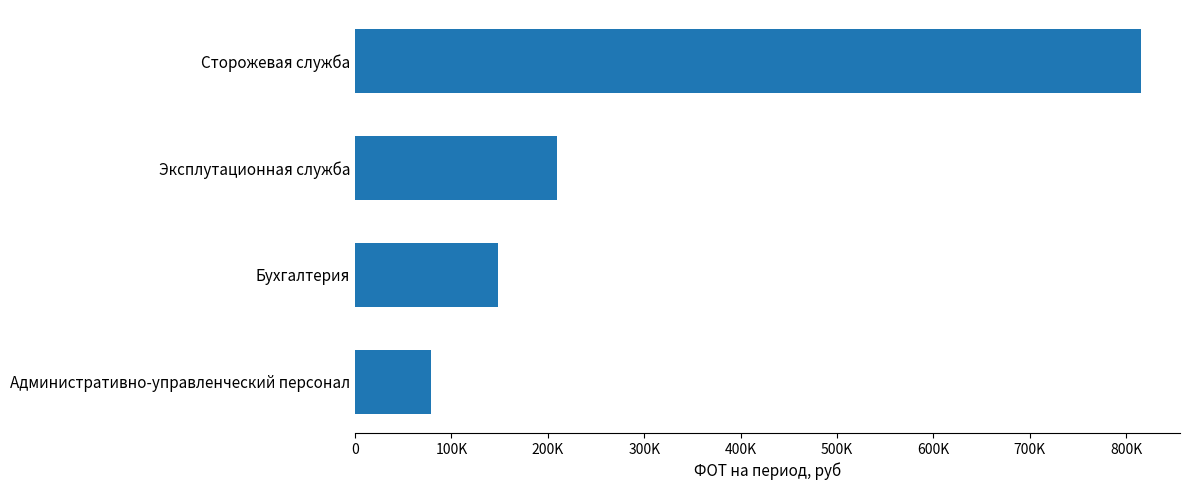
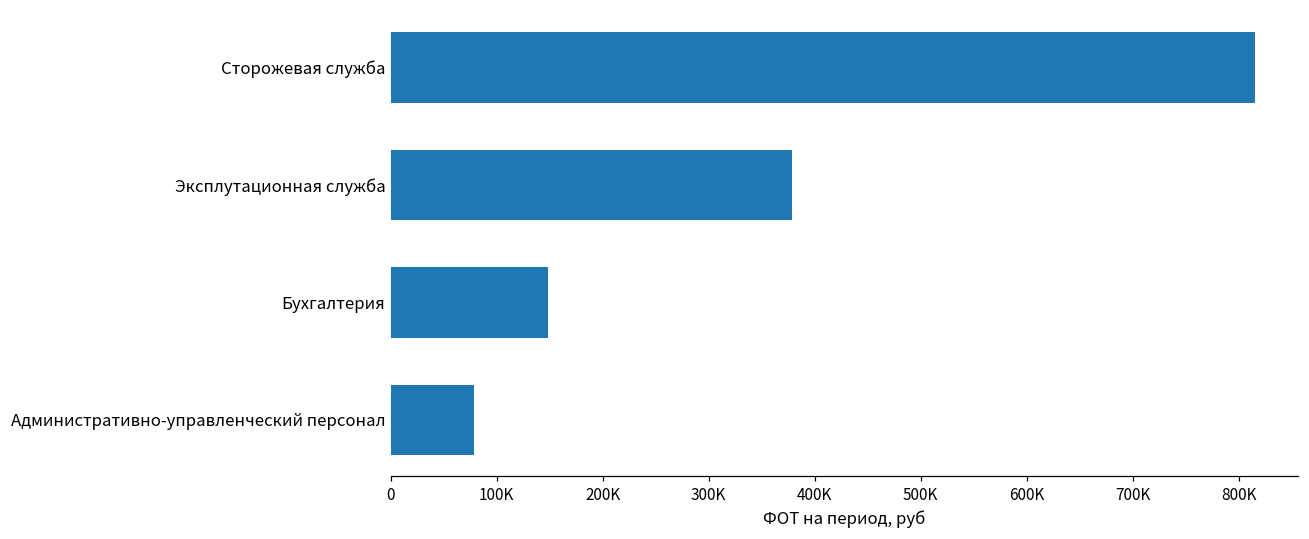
Эксплутационная служба: 210000 -> 380000
